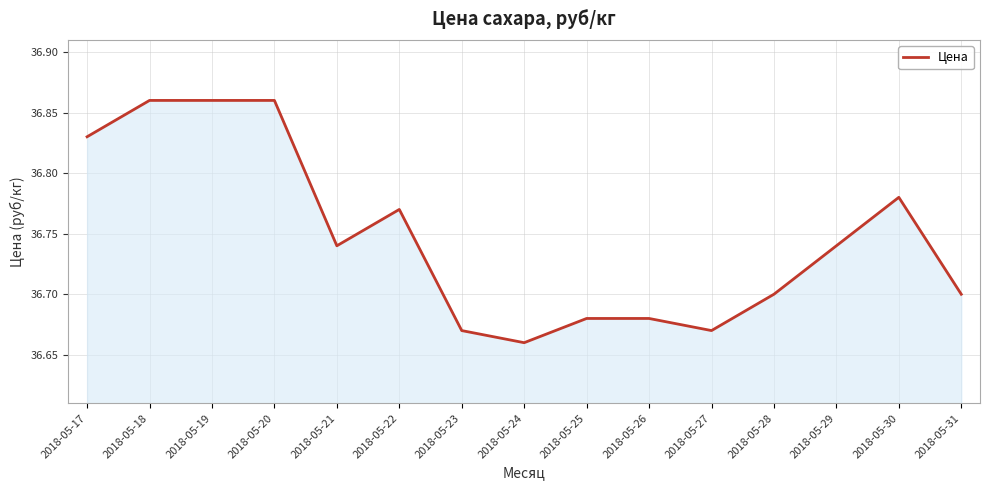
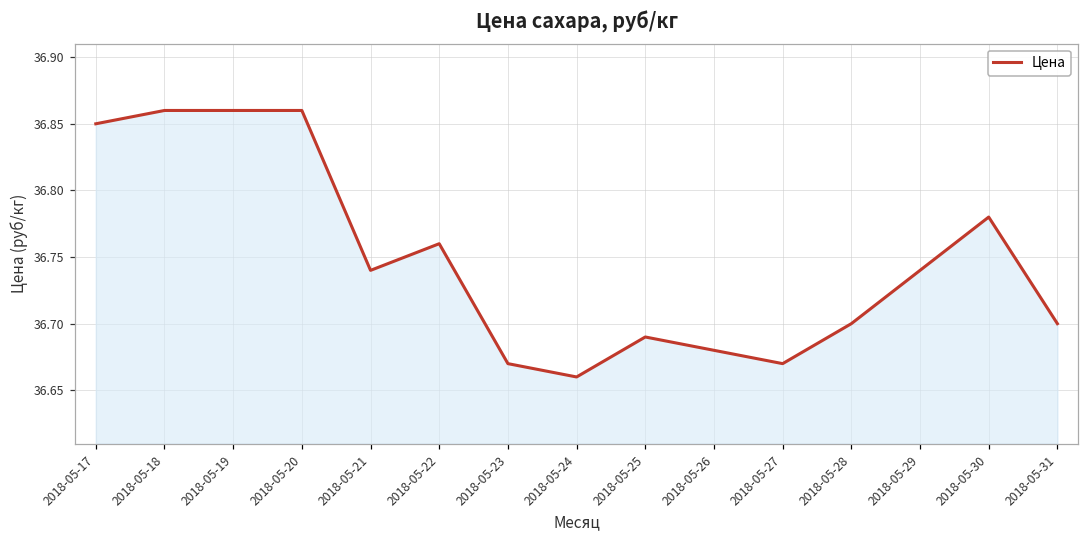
2018-05-17: 36.83 -> 36.85
2018-05-22: 36.77 -> 36.76
2018-05-25: 36.68 -> 36.69
